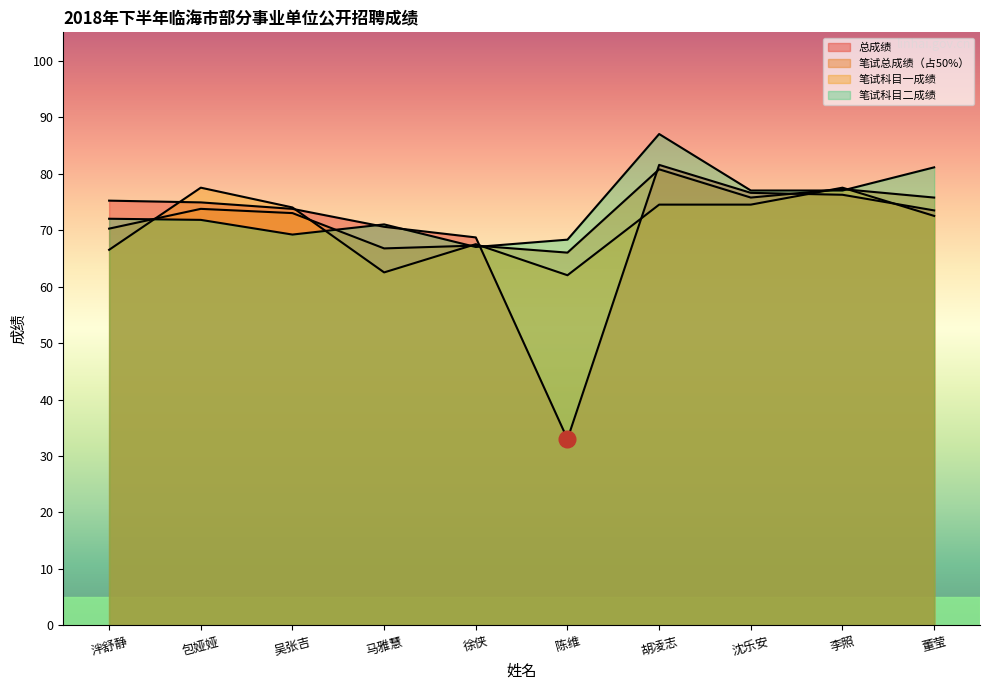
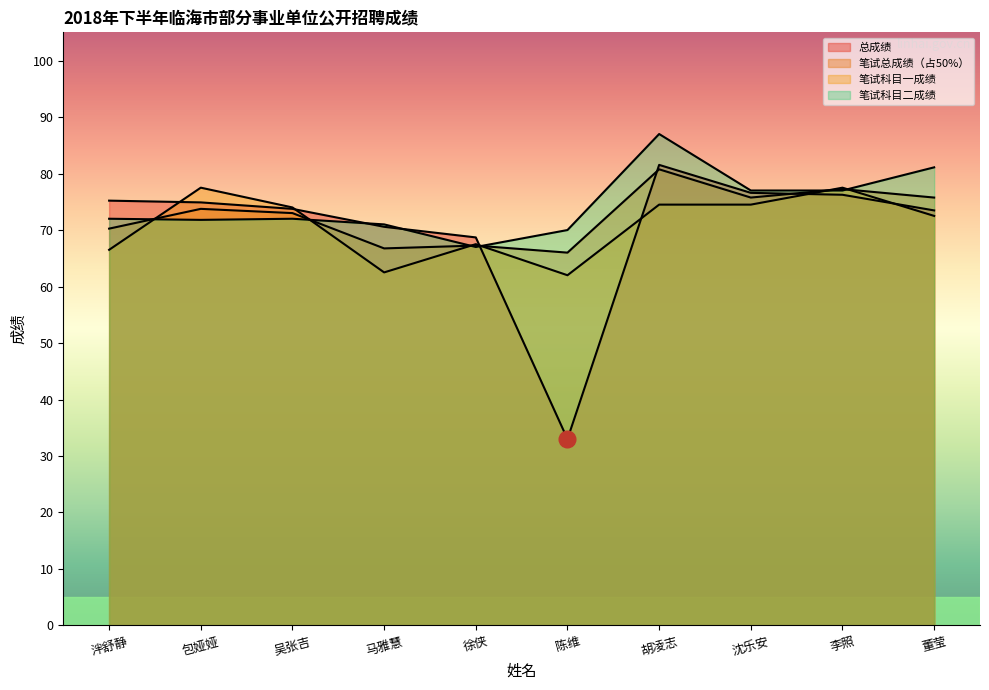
笔试科目二成绩, 吴张吉: 69 -> 72
笔试科目二成绩, 陈维: 68 -> 70
